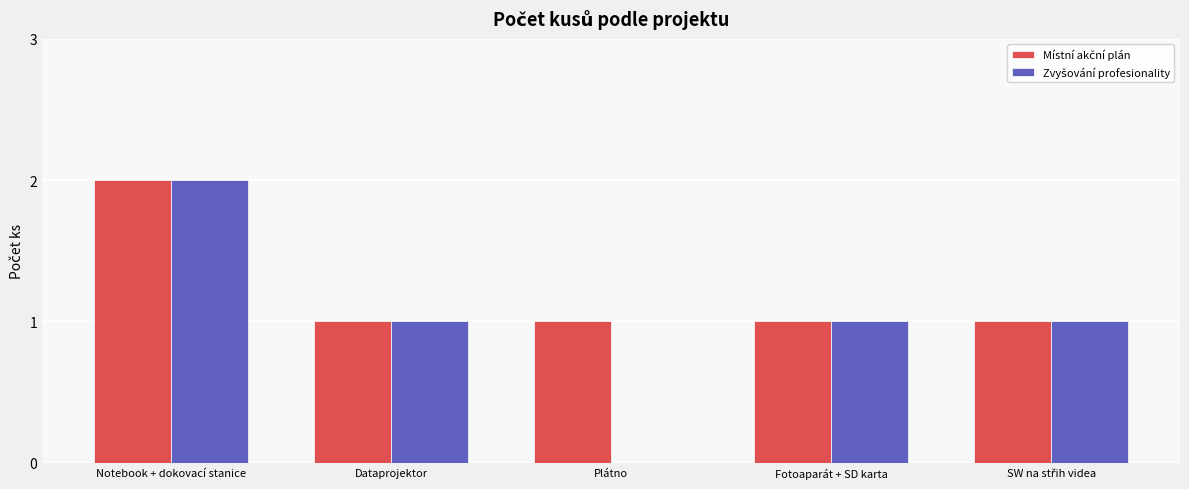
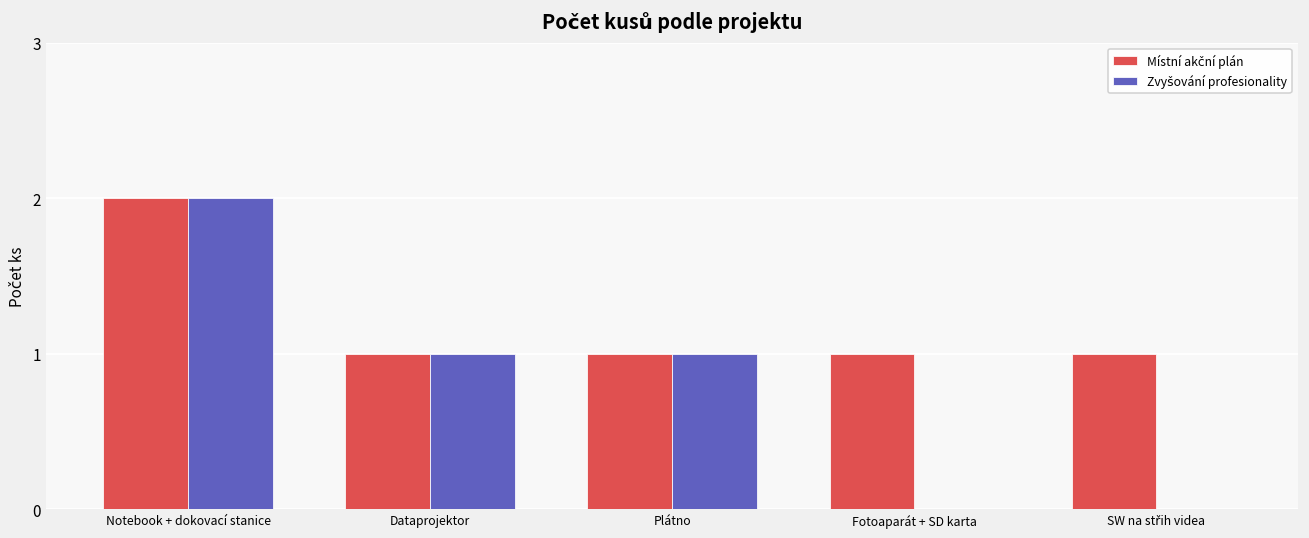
Zvyšování profesionality, Plátno: 0 -> 1
Zvyšování profesionality, Fotoaparát + SD karta: 1 -> 0
Zvyšování profesionality, SW na střih videa: 1 -> 0
